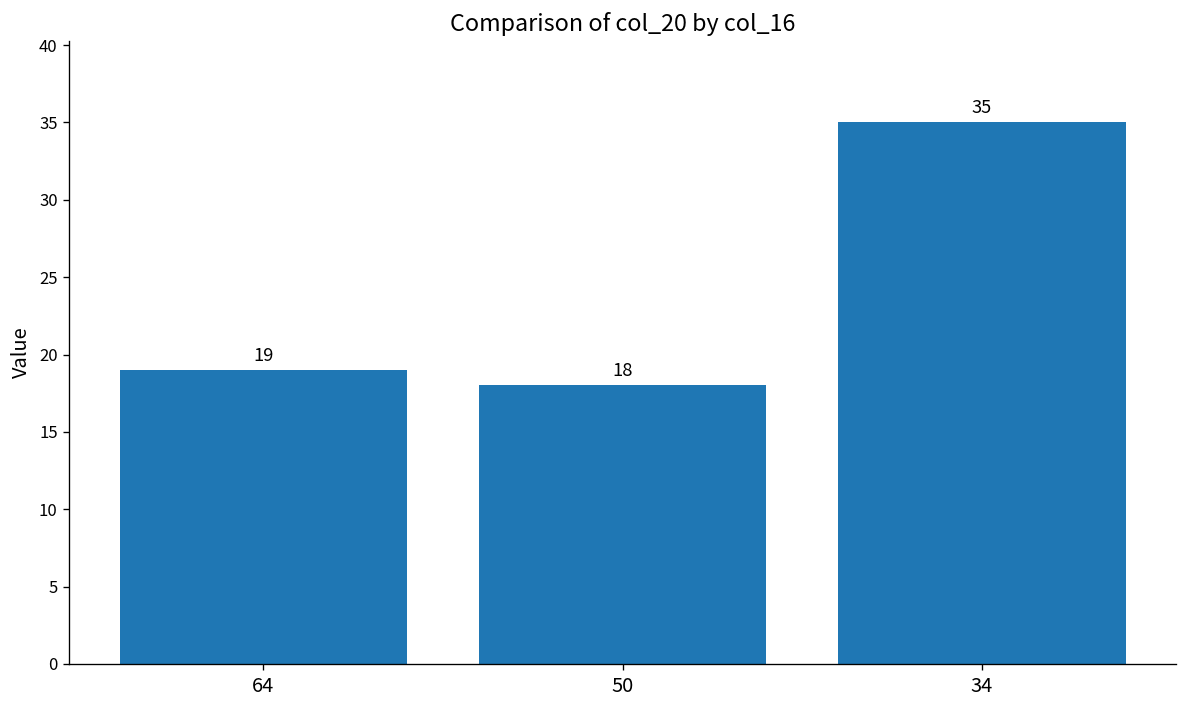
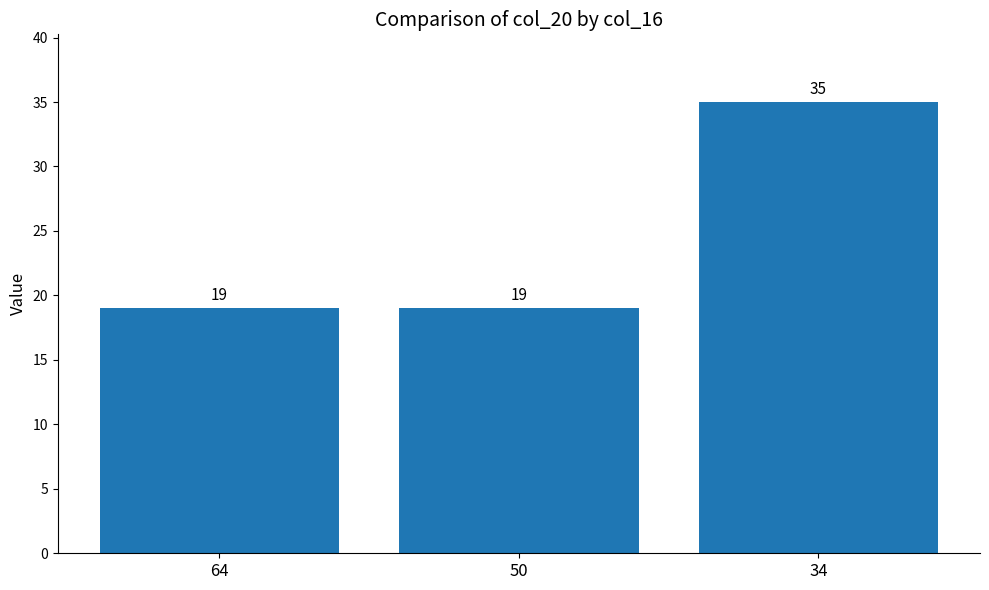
50: 18 -> 19
